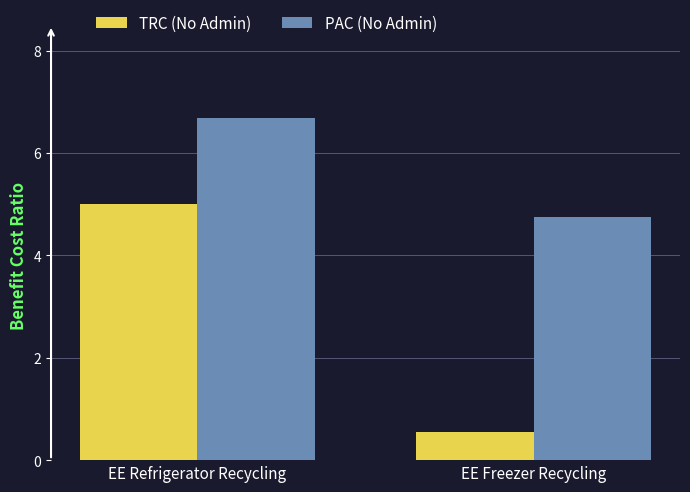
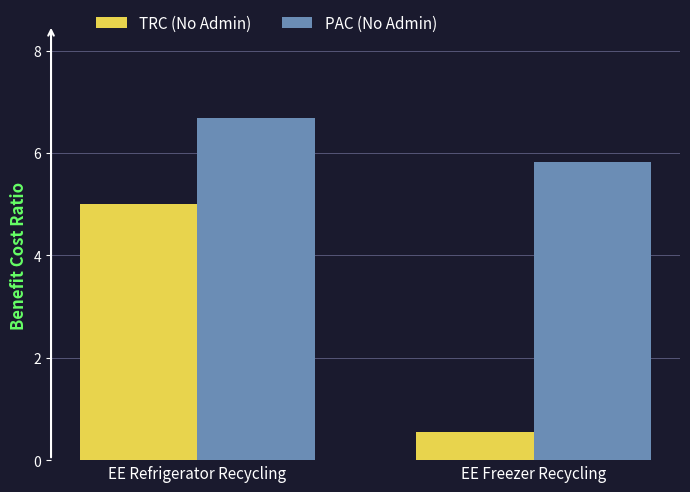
PAC (No Admin), EE Freezer Recycling: 4.7 -> 5.8
